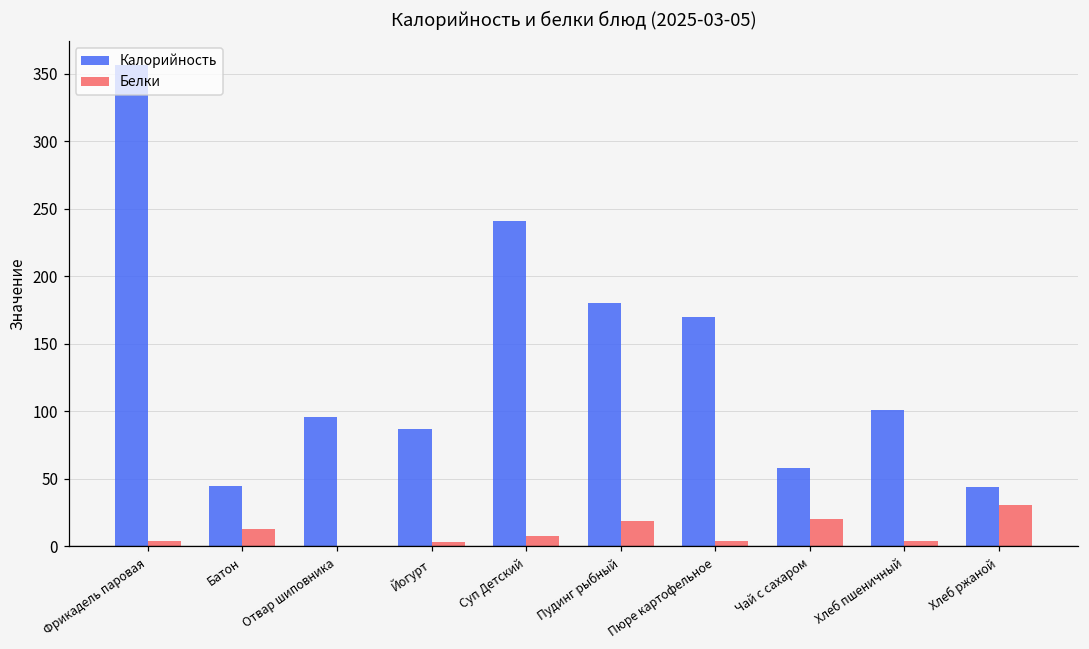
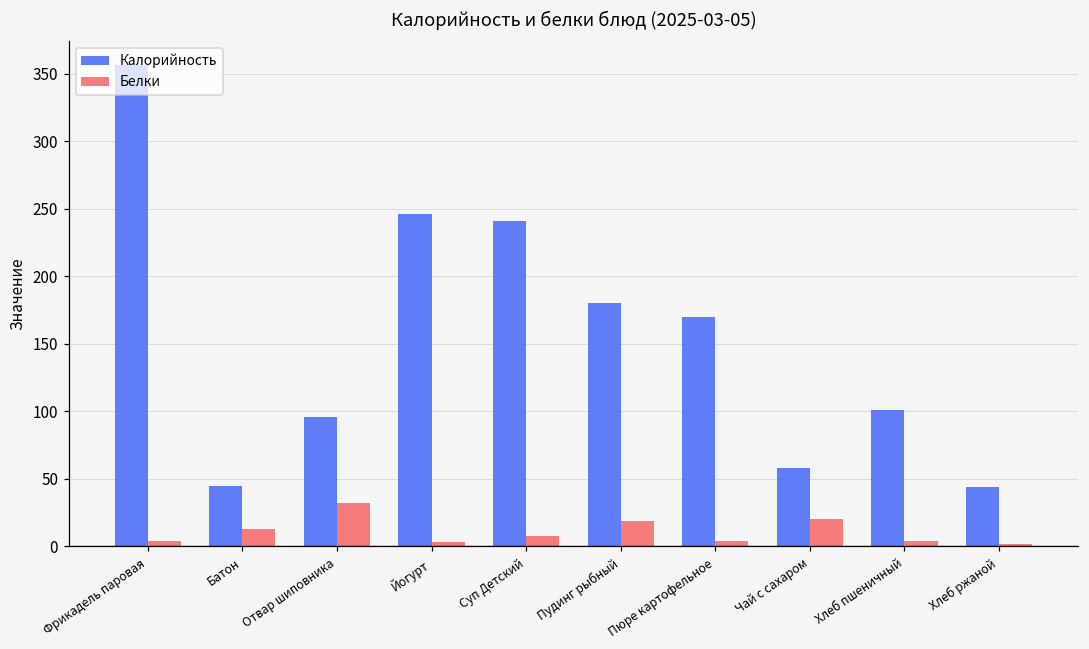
Белки, Отвар шиповника: 0 -> 32
Калорийность, Йогурт: 87 -> 246
Белки, Хлеб ржаной: 31 -> 2
